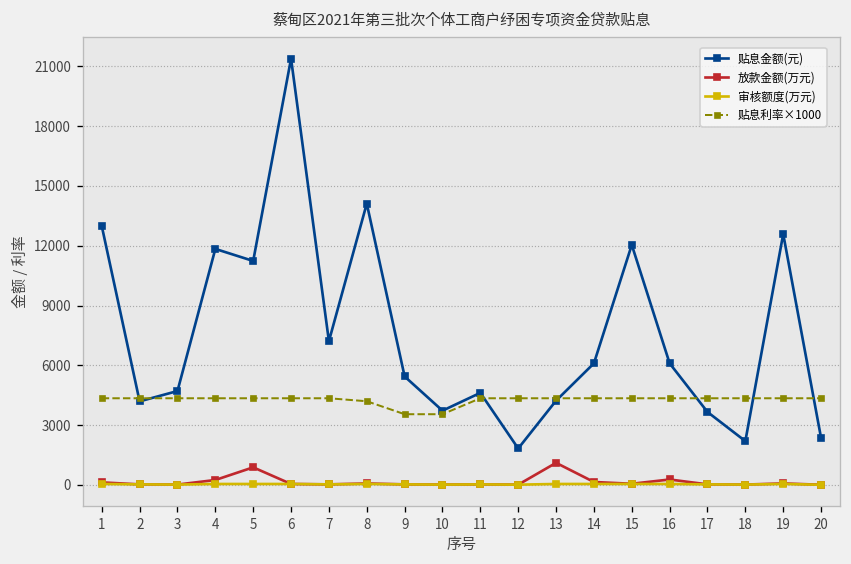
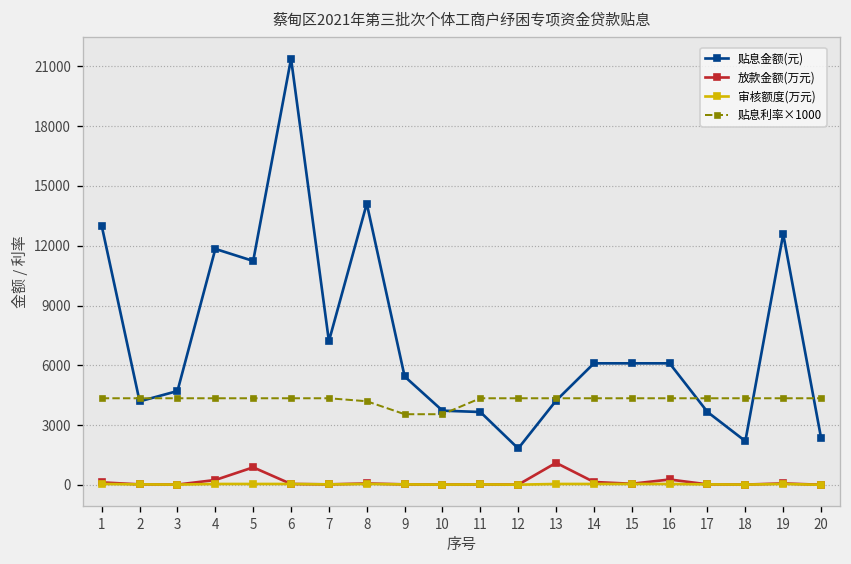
贴息金额(元), 11: 4600 -> 3700
贴息金额(元), 15: 12000 -> 6100
